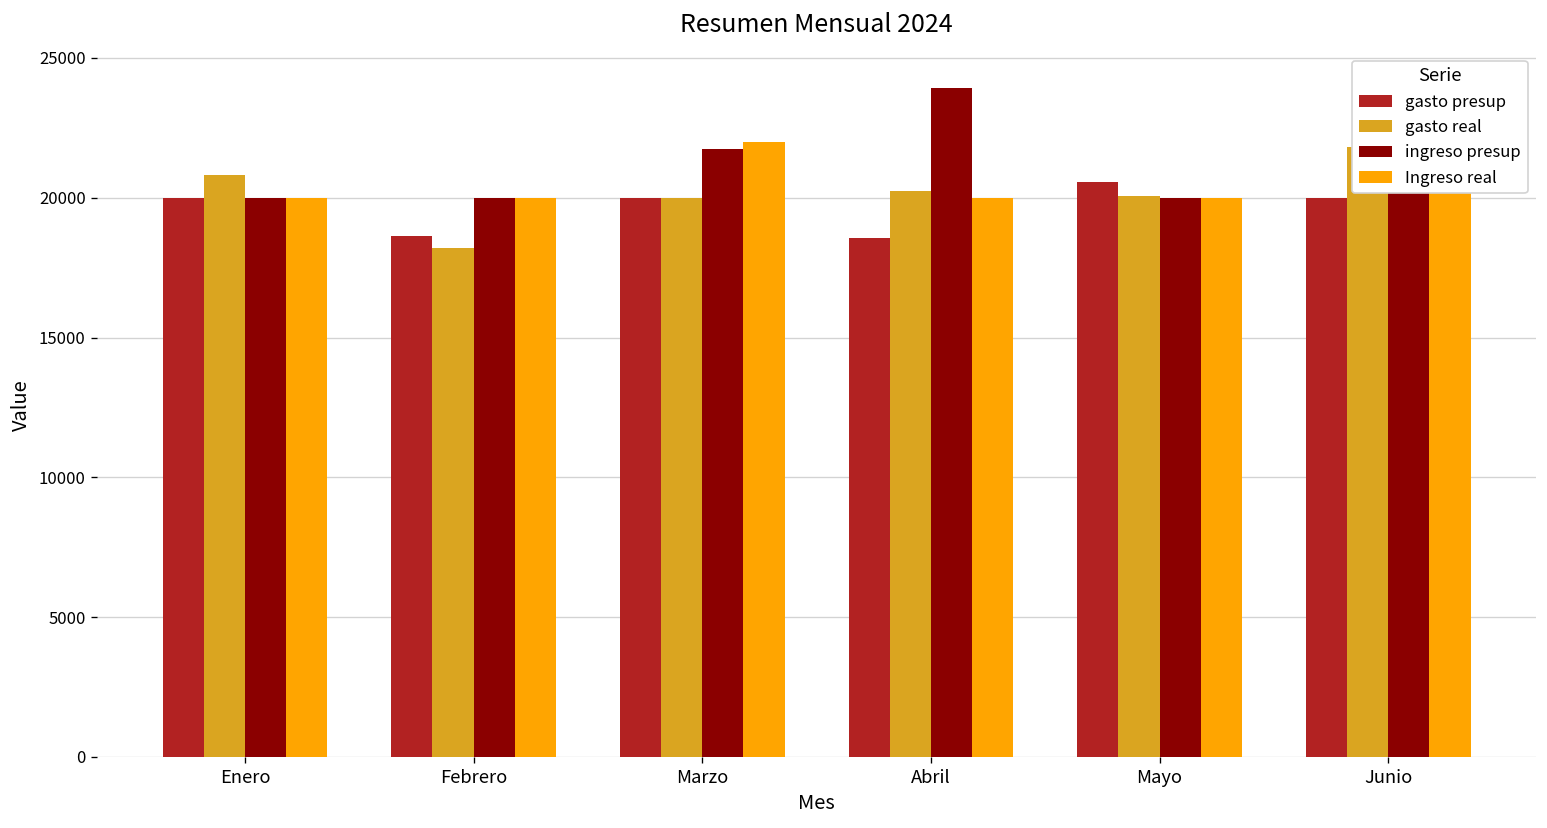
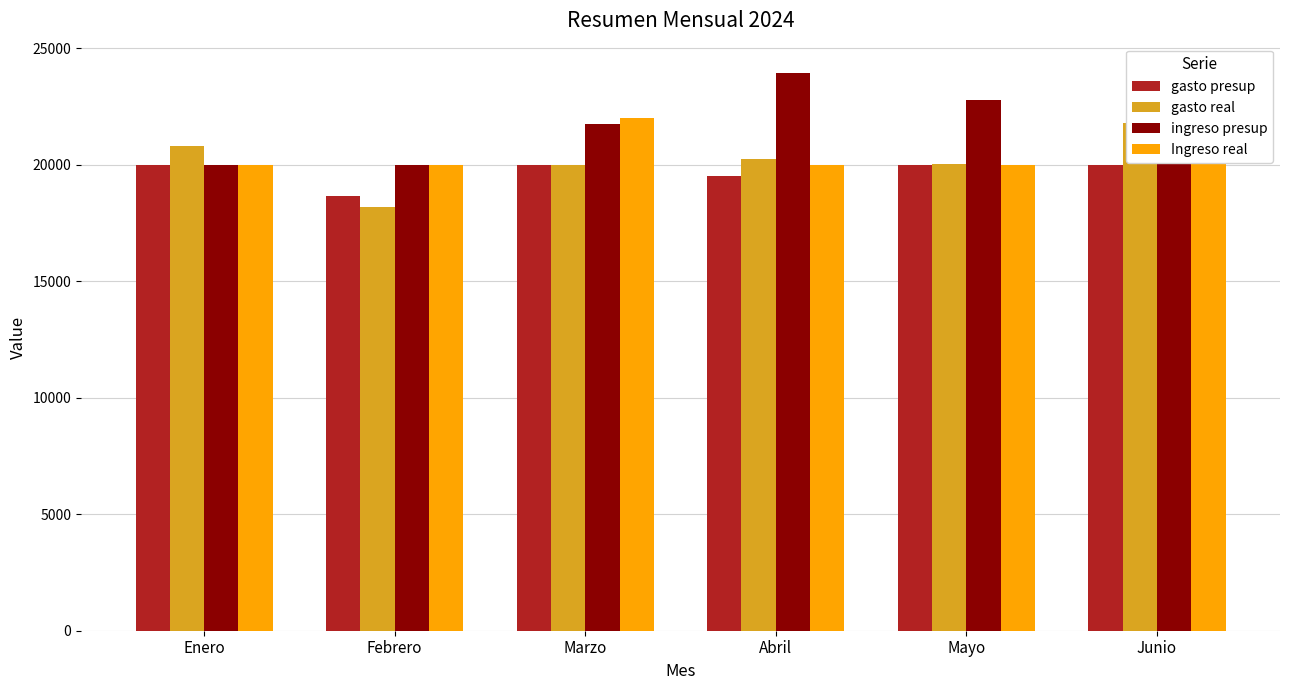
gasto presup, Abril: 18600 -> 19500
gasto presup, Mayo: 20600 -> 20000
ingreso presup, Mayo: 20000 -> 22800
